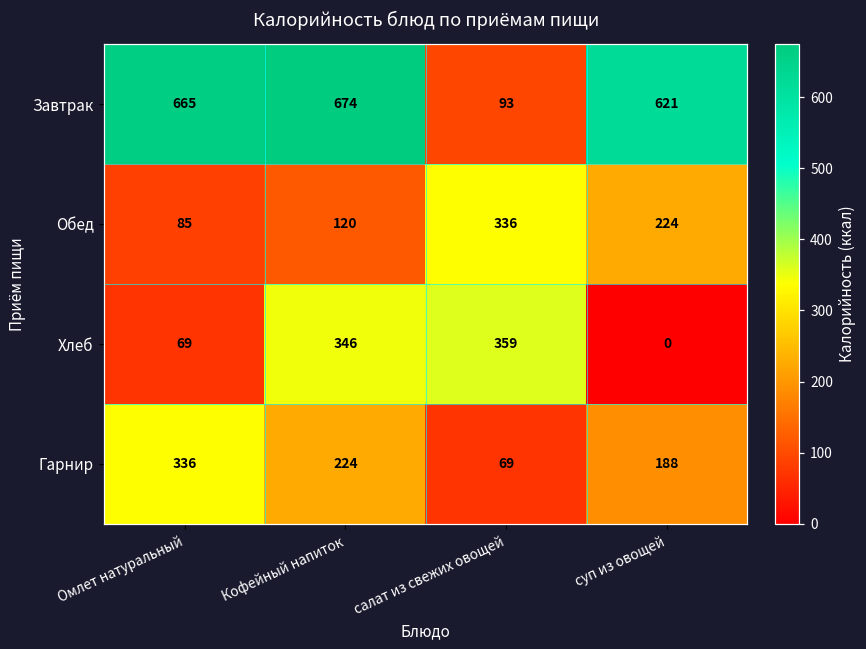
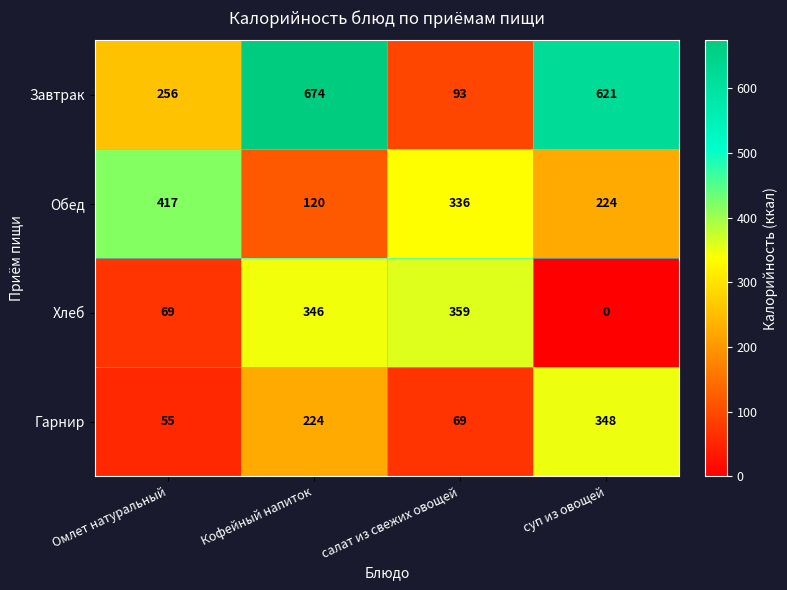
Завтрак, Омлет натуральный: 665 -> 256
Обед, Омлет натуральный: 85 -> 417
Гарнир, Омлет натуральный: 336 -> 55
Гарнир, суп из овощей: 188 -> 348
